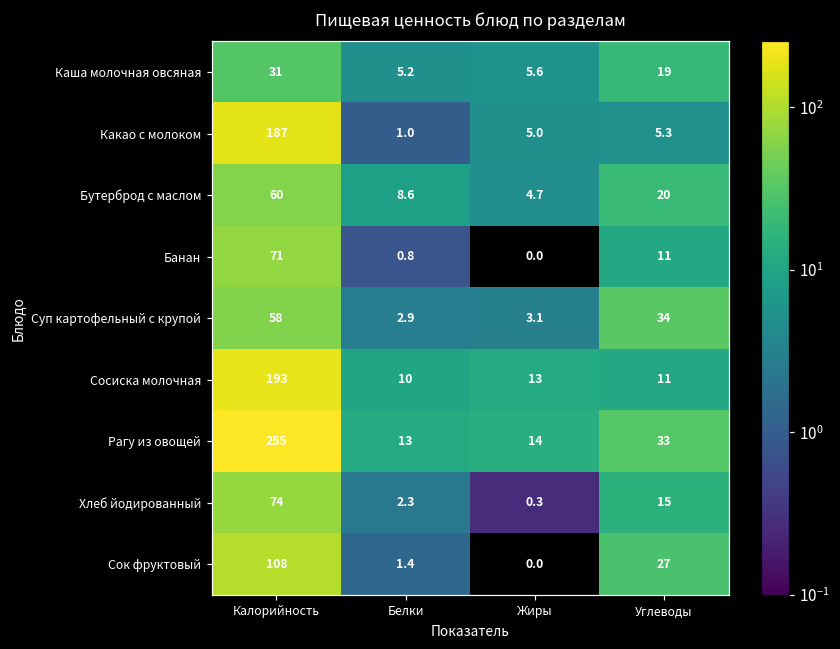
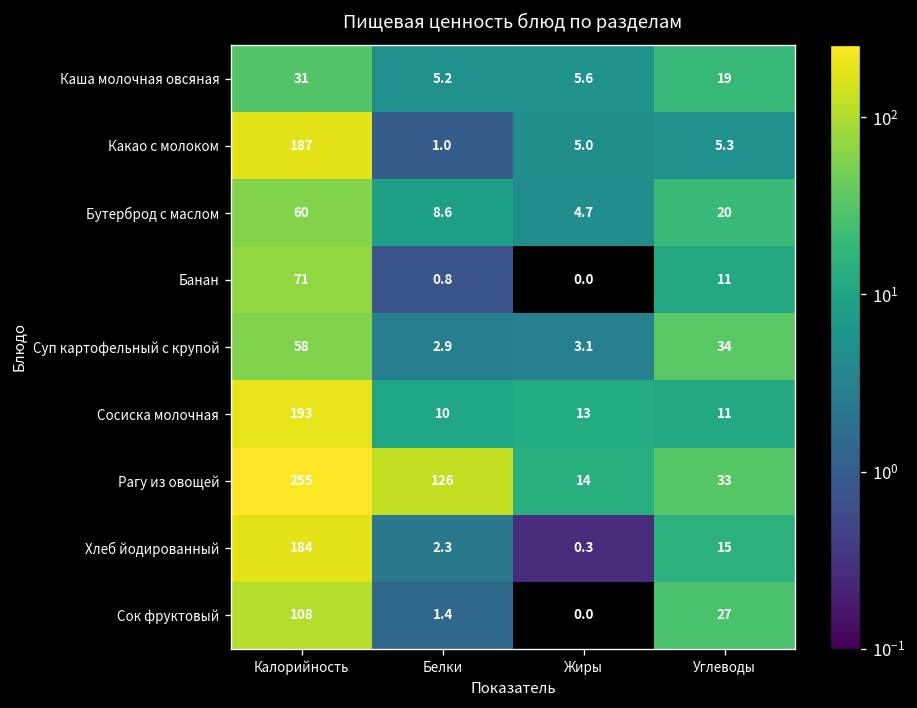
Рагу из овощей, Белки: 13 -> 126
Хлеб йодированный, Калорийность: 74 -> 184
